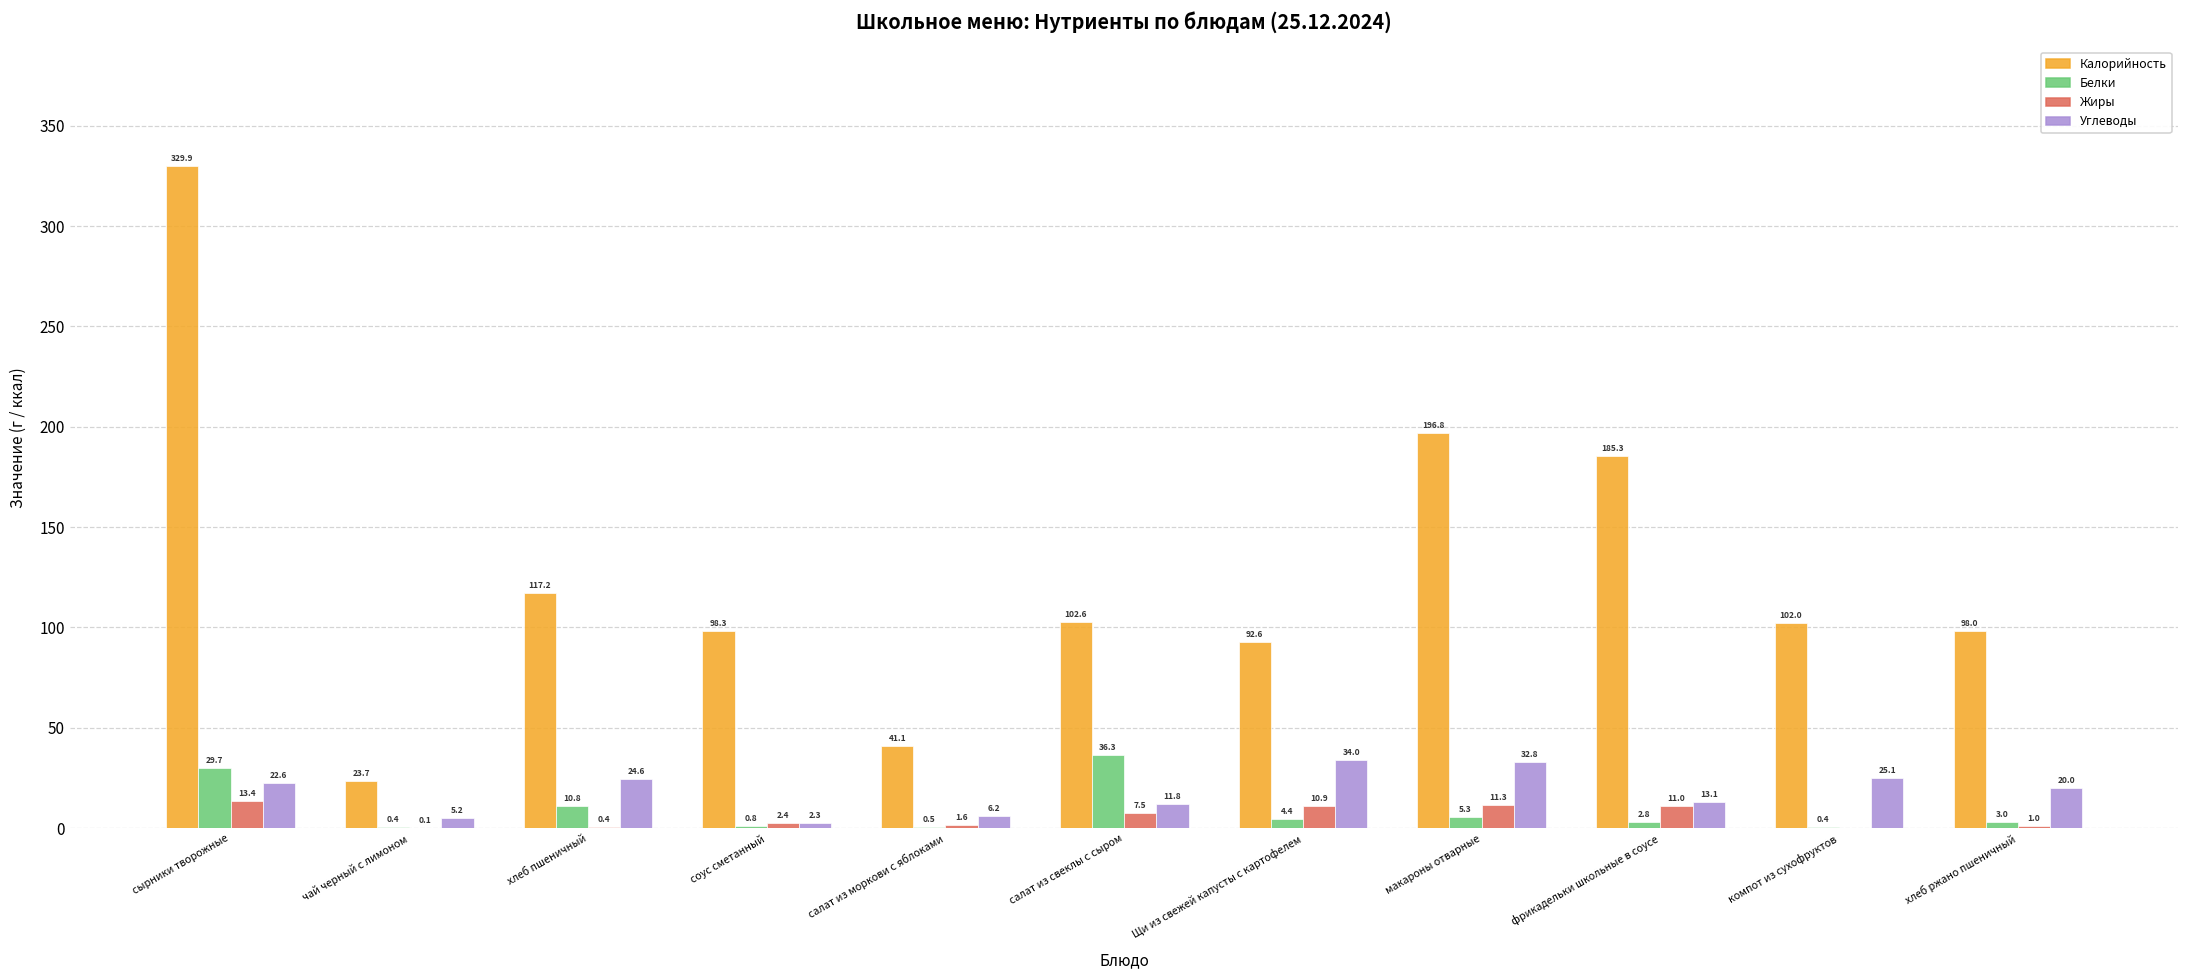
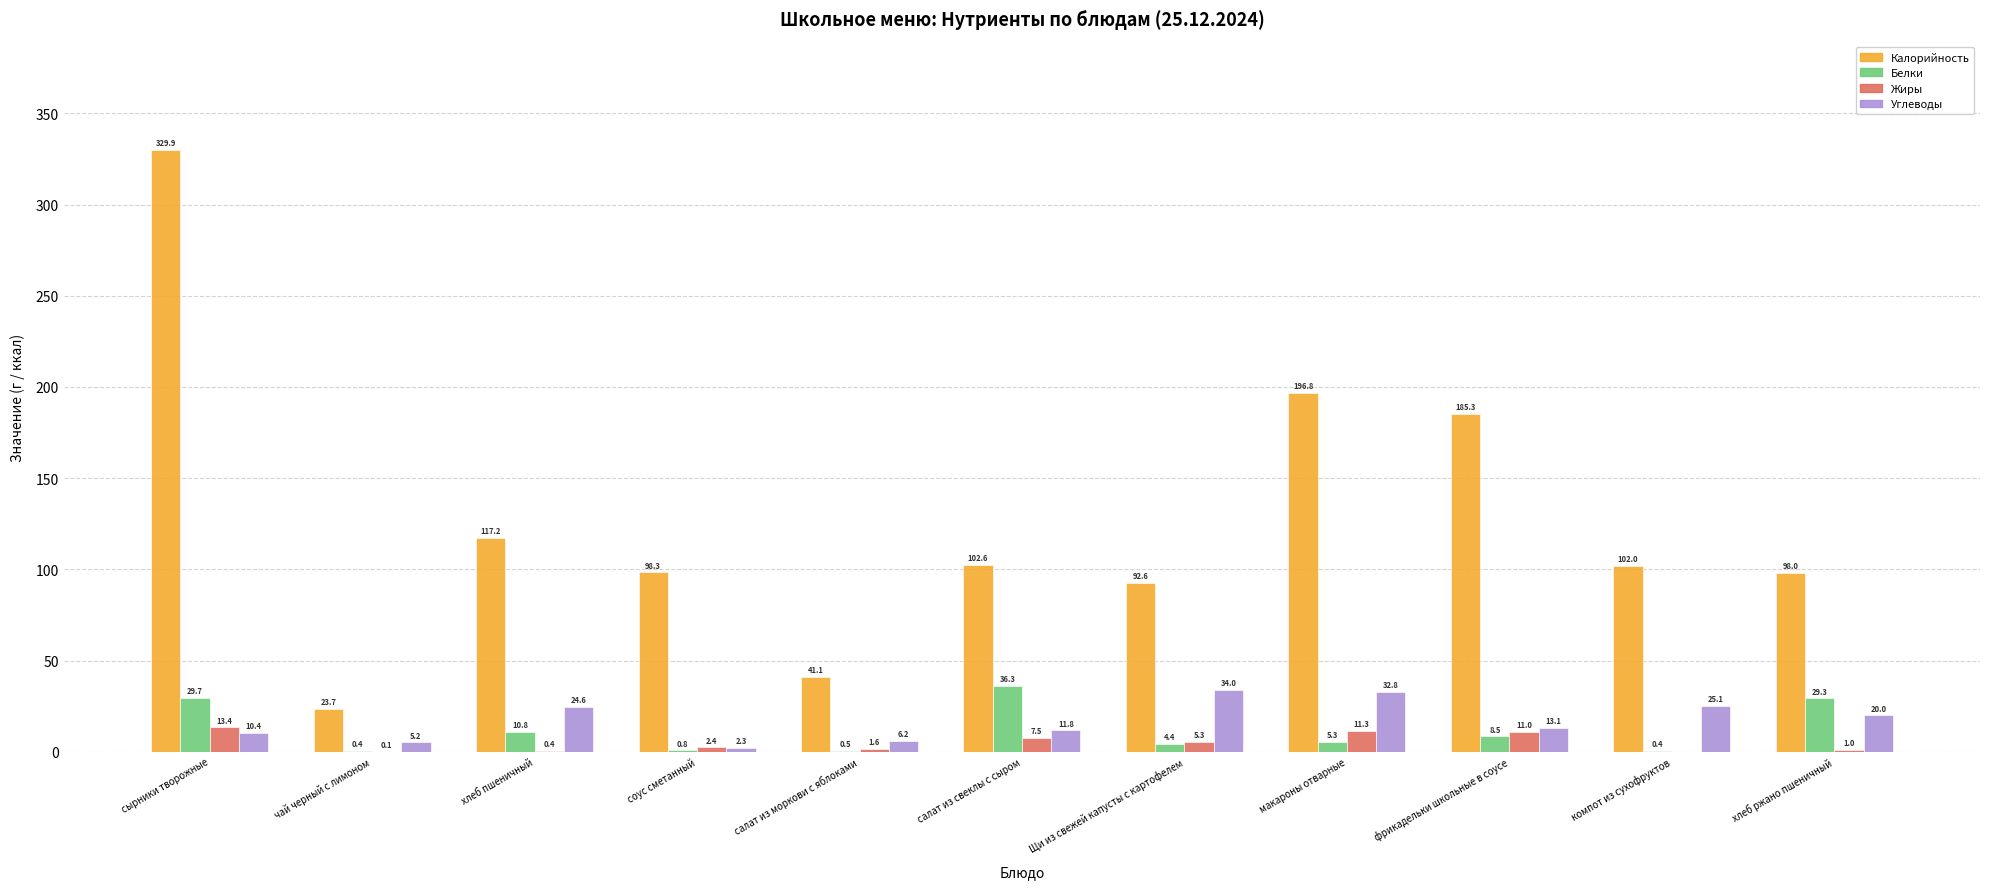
Углеводы, сырники творожные: 22.6 -> 10.4
Жиры, Щи из свежей капусты с картофелем: 10.9 -> 5.3
Белки, фрикадельки школьные в соусе: 2.8 -> 8.5
Белки, хлеб ржано пшеничный: 3.0 -> 29.3
